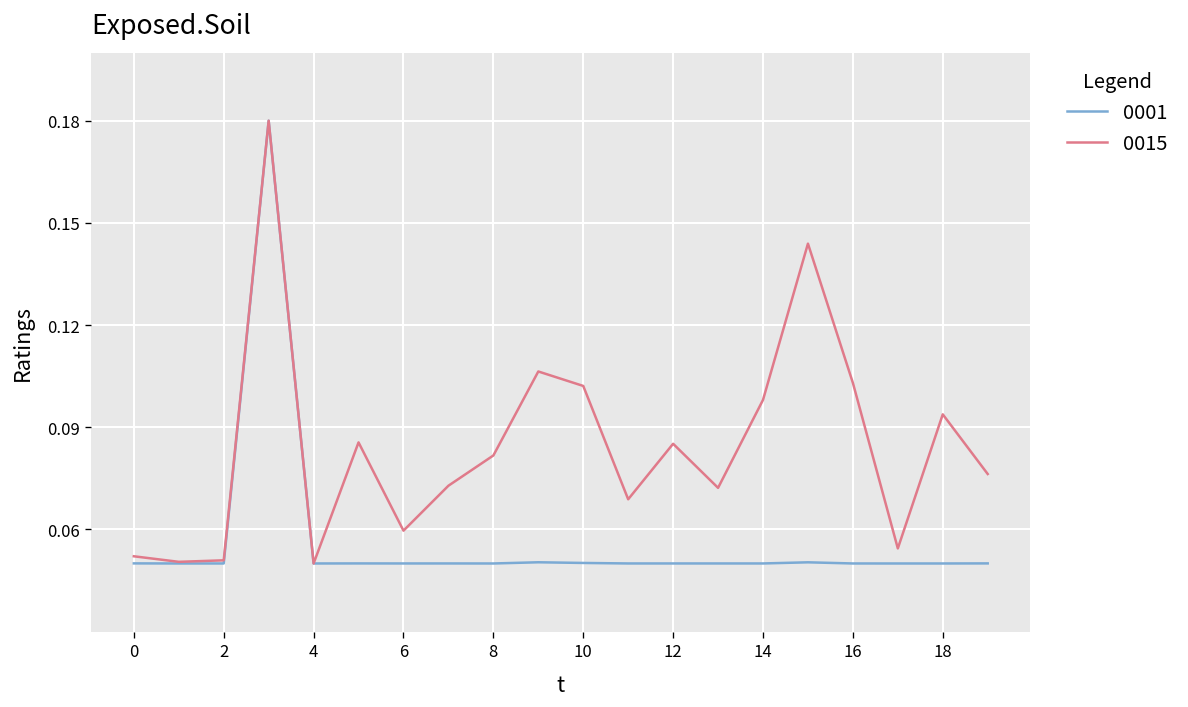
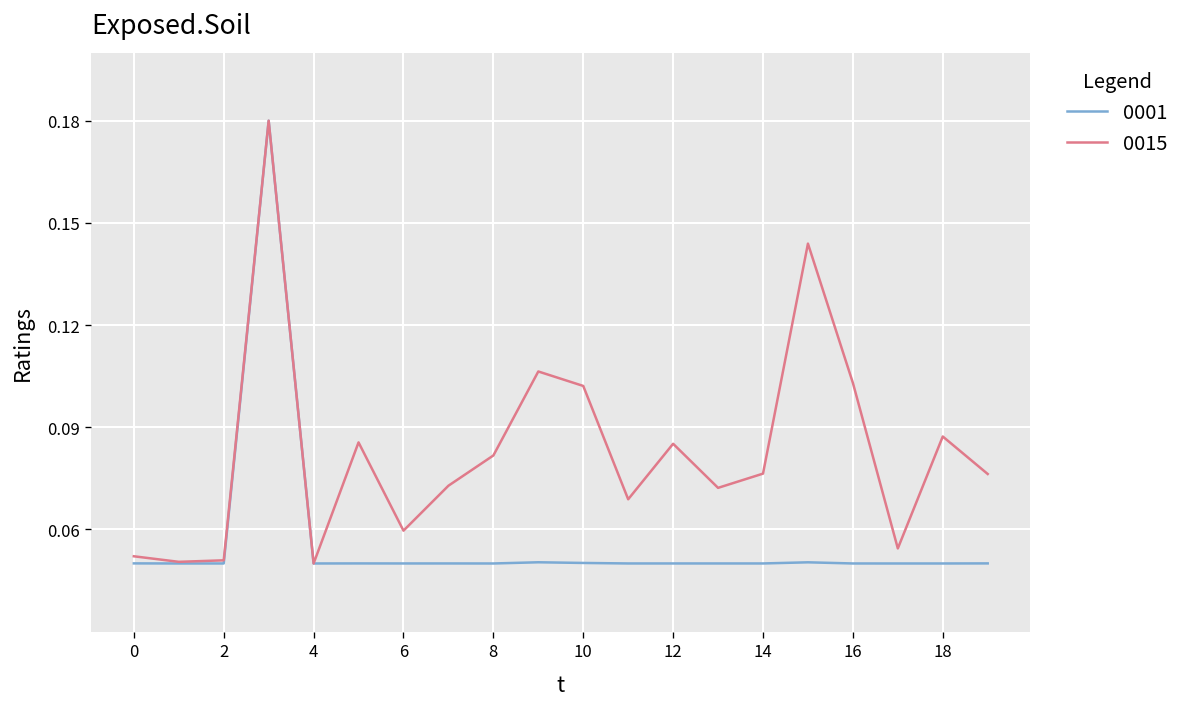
0015, 14: 0.098 -> 0.076
0015, 18: 0.094 -> 0.087
